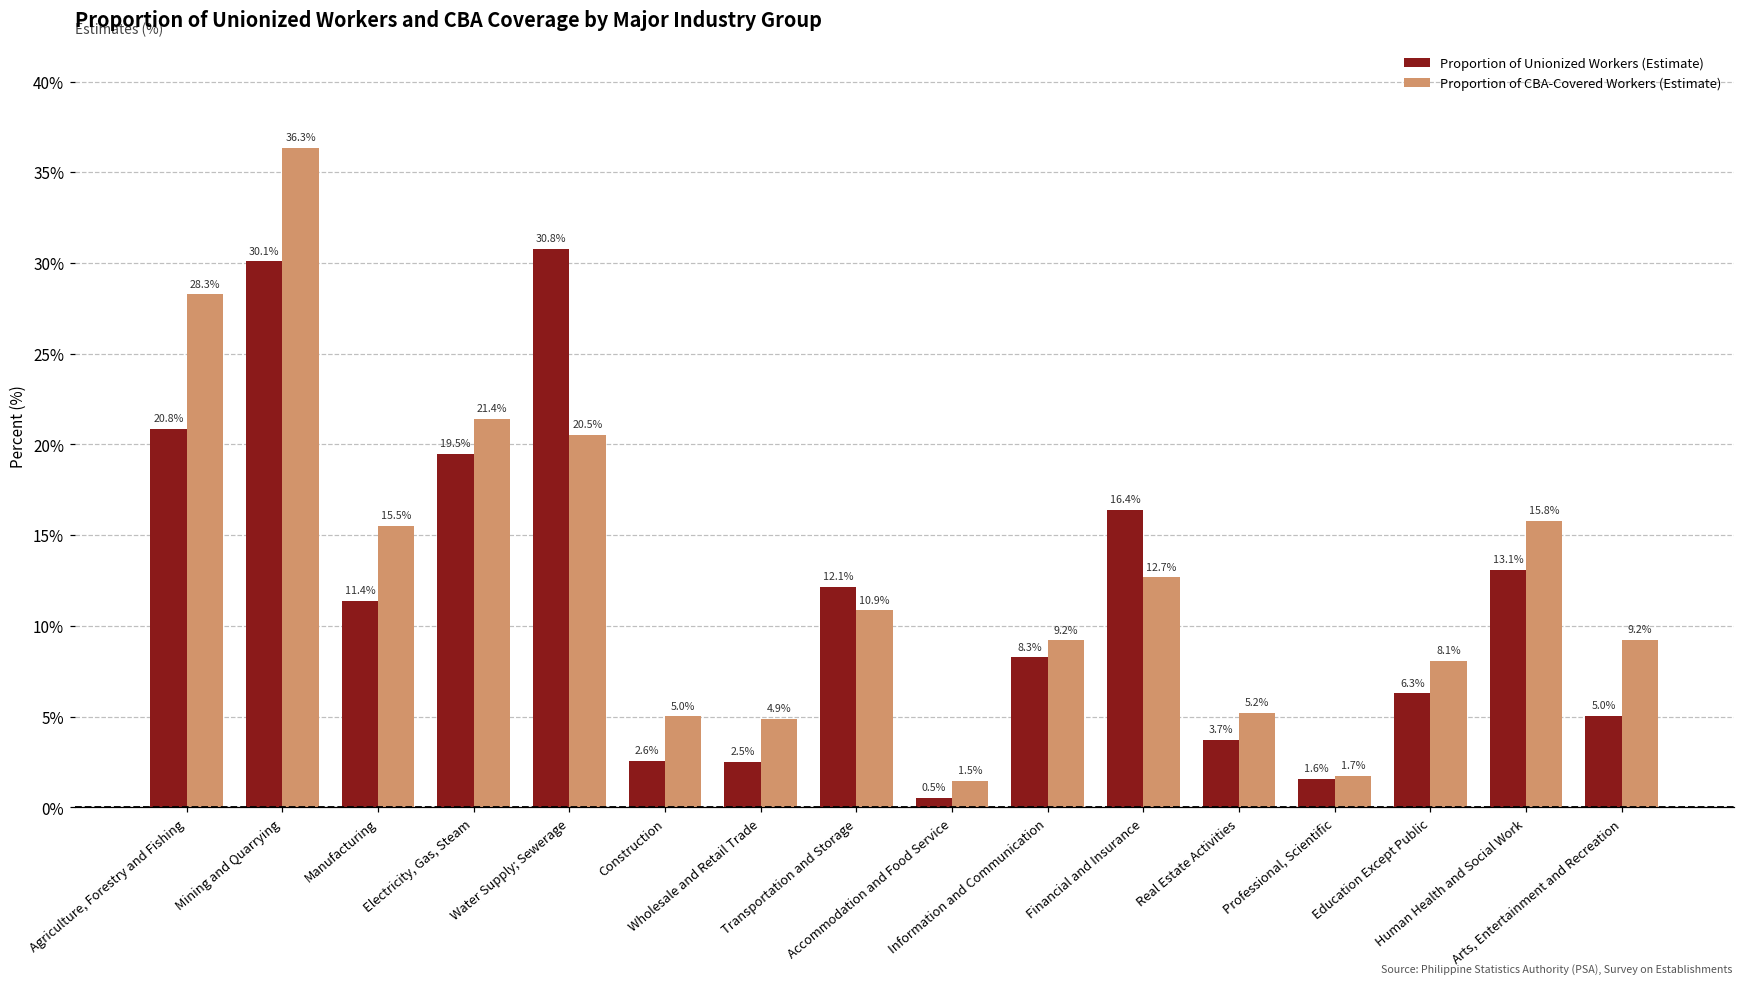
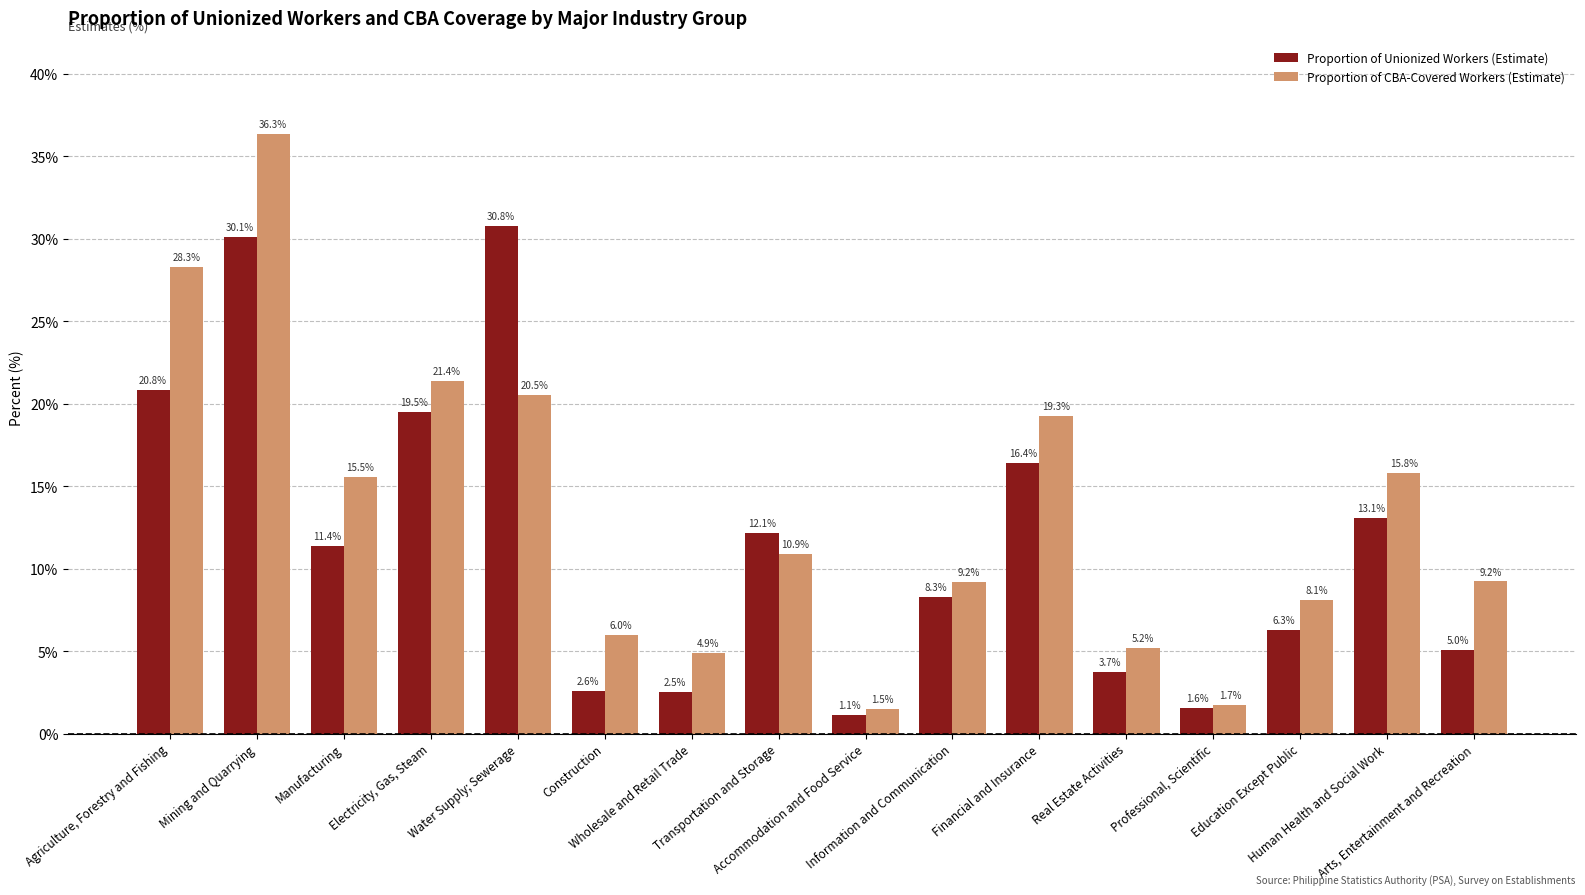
Proportion of CBA-Covered Workers (Estimate), Construction: 5.0% -> 6.0%
Proportion of Unionized Workers (Estimate), Accommodation and Food Service: 0.5% -> 1.1%
Proportion of CBA-Covered Workers (Estimate), Financial and Insurance: 12.7% -> 19.3%
